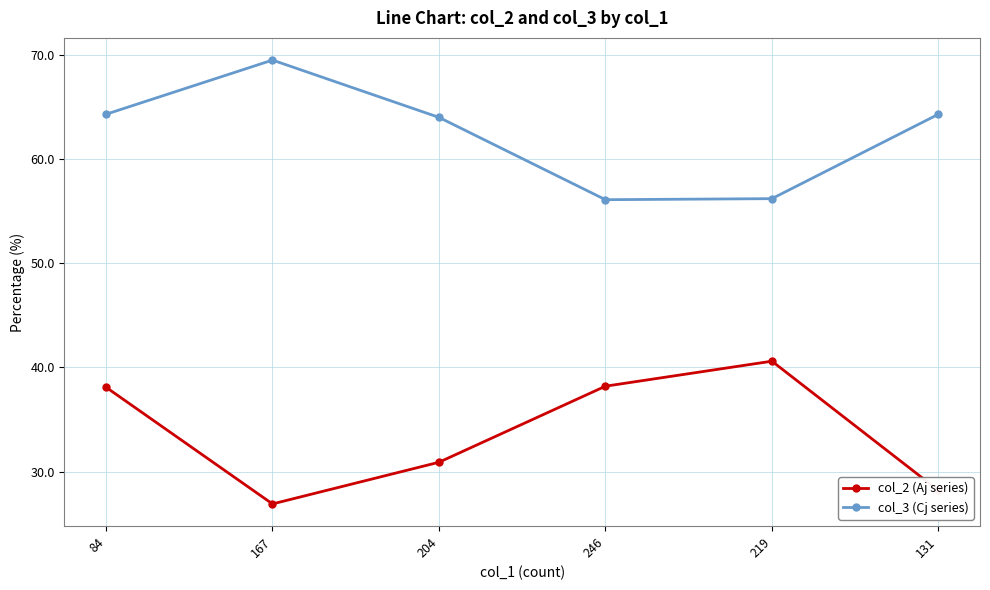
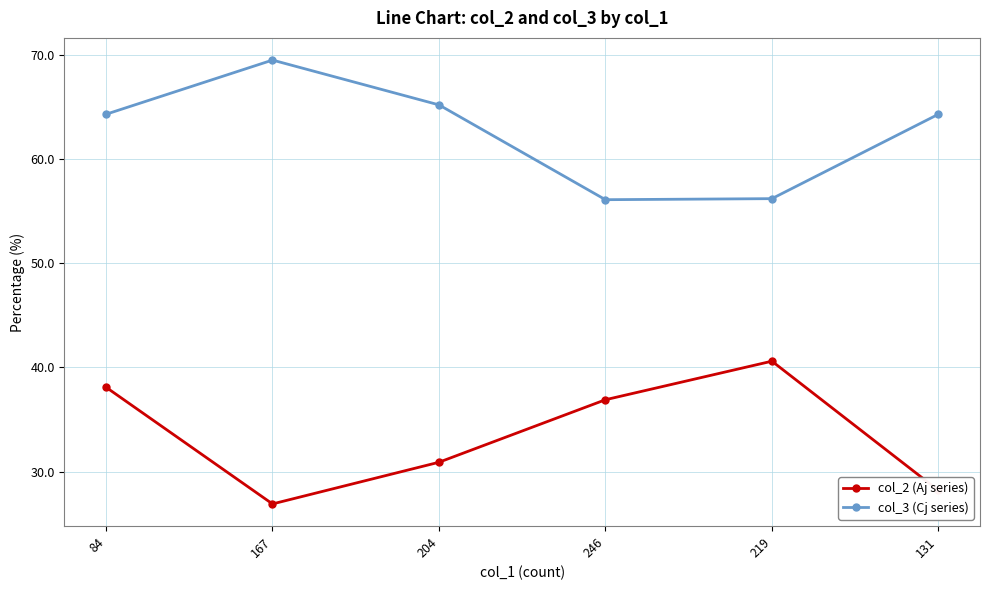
col_3 (Cj series), 204: 64.0 -> 65.2
col_2 (Aj series), 246: 38.2 -> 36.9
